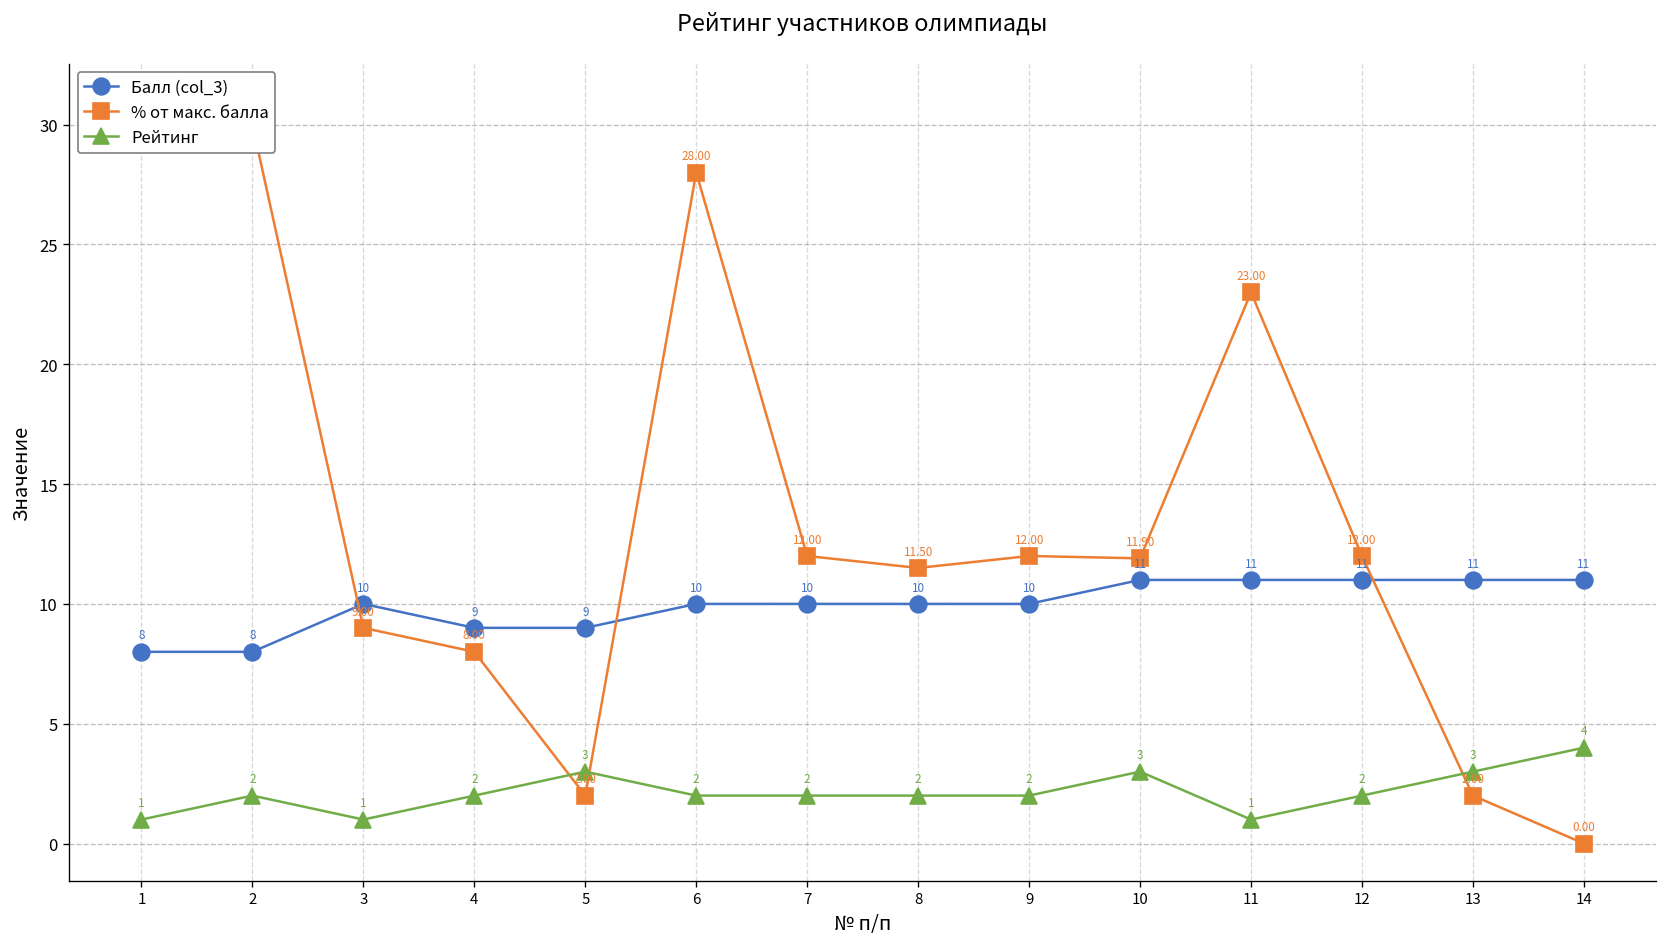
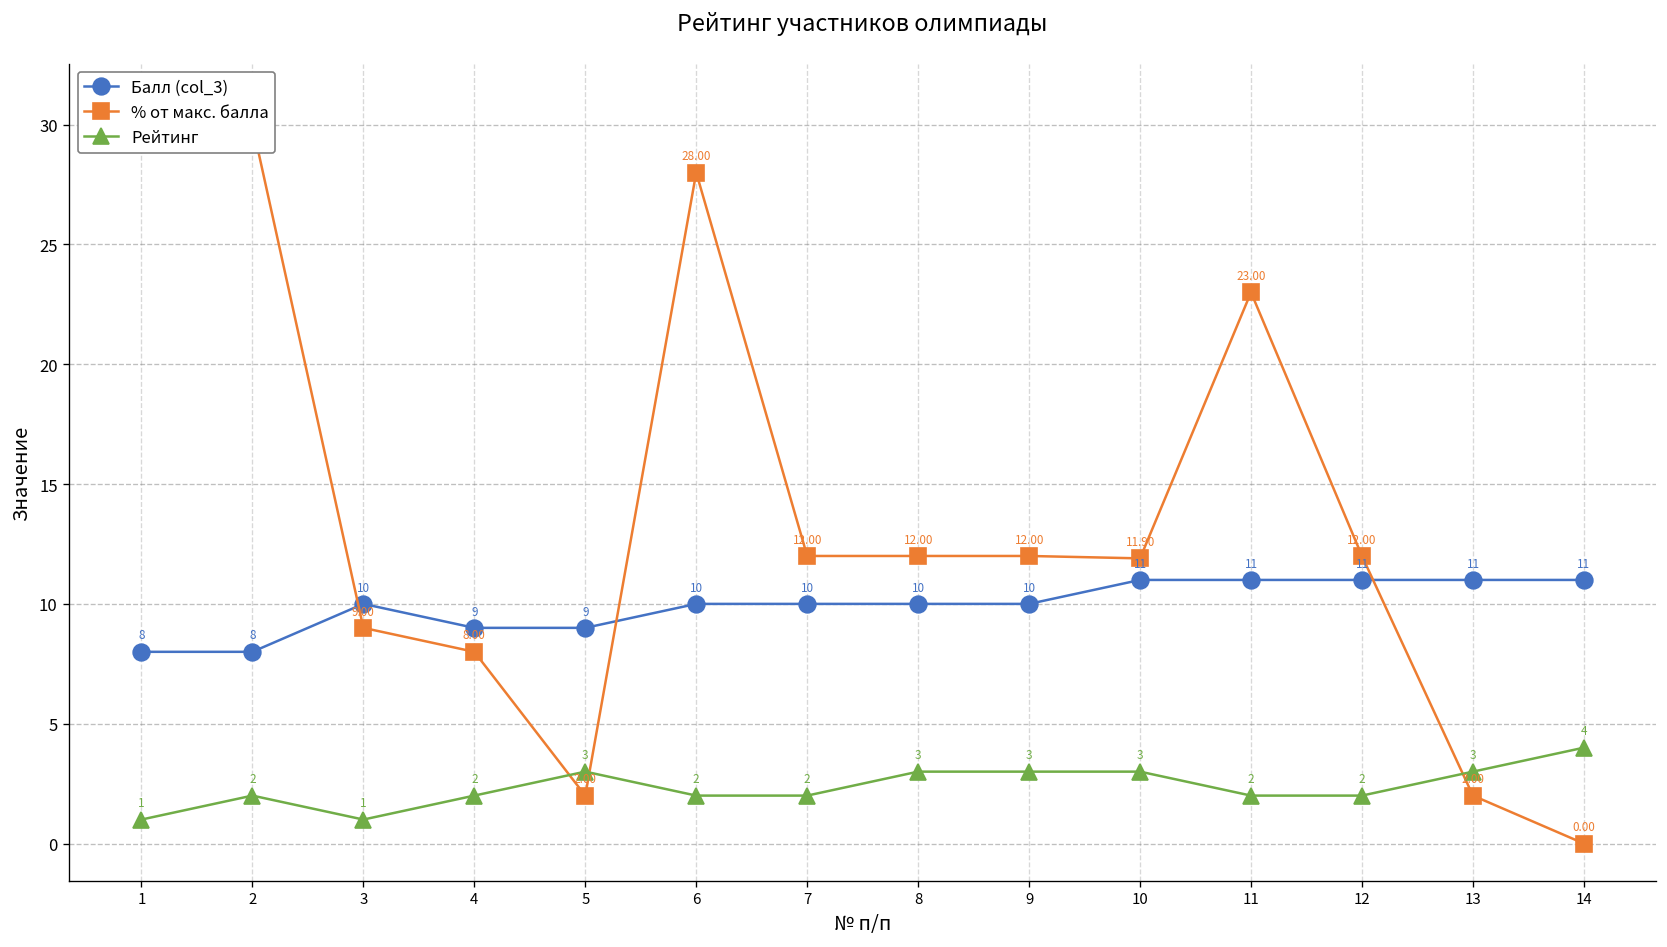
% от макс. балла, 8: 11.50 -> 12.00
Рейтинг, 8: 2 -> 3
Рейтинг, 9: 2 -> 3
Рейтинг, 11: 1 -> 2
